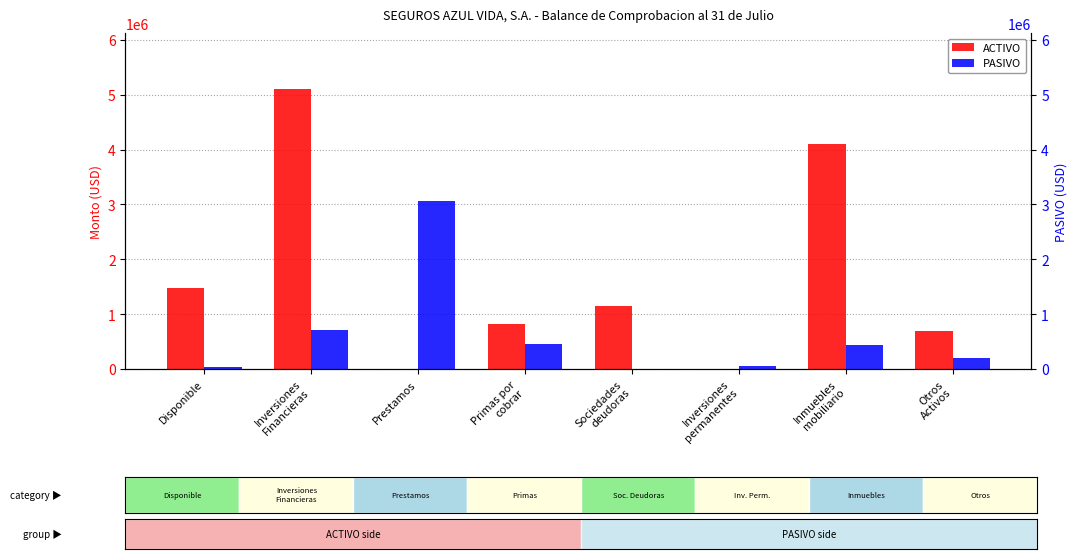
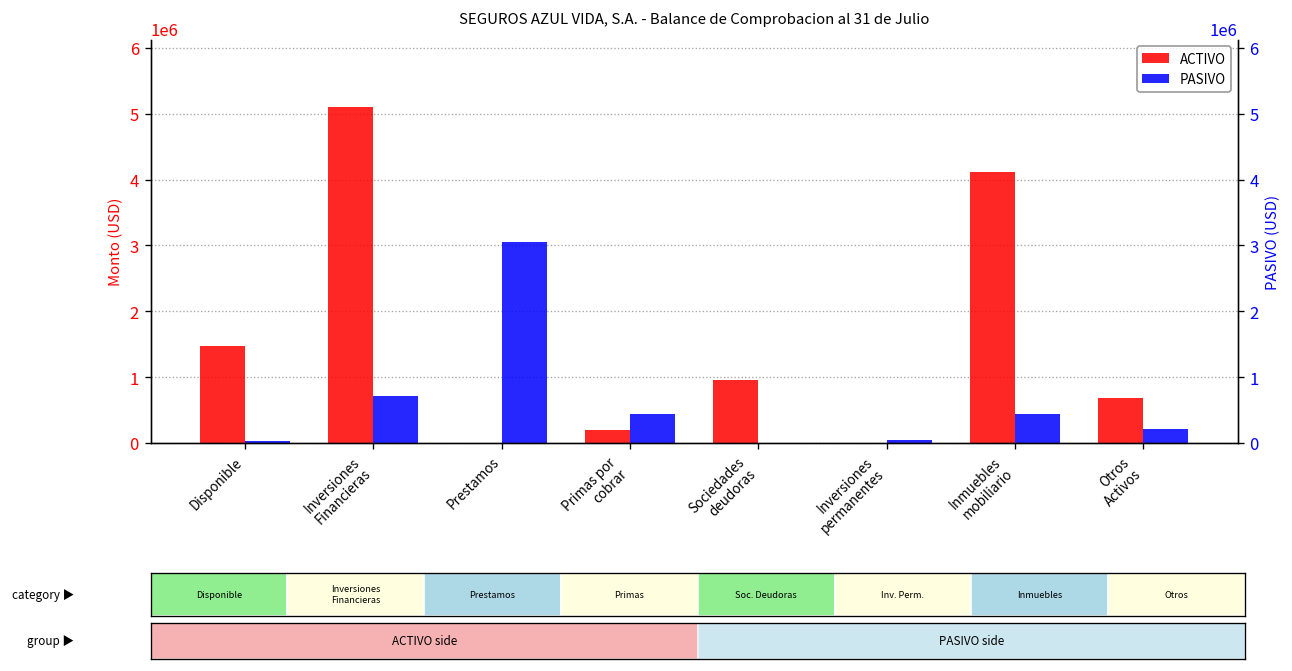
ACTIVO, Primas por cobrar: 800000 -> 200000
ACTIVO, Sociedades deudoras: 1200000 -> 1000000
